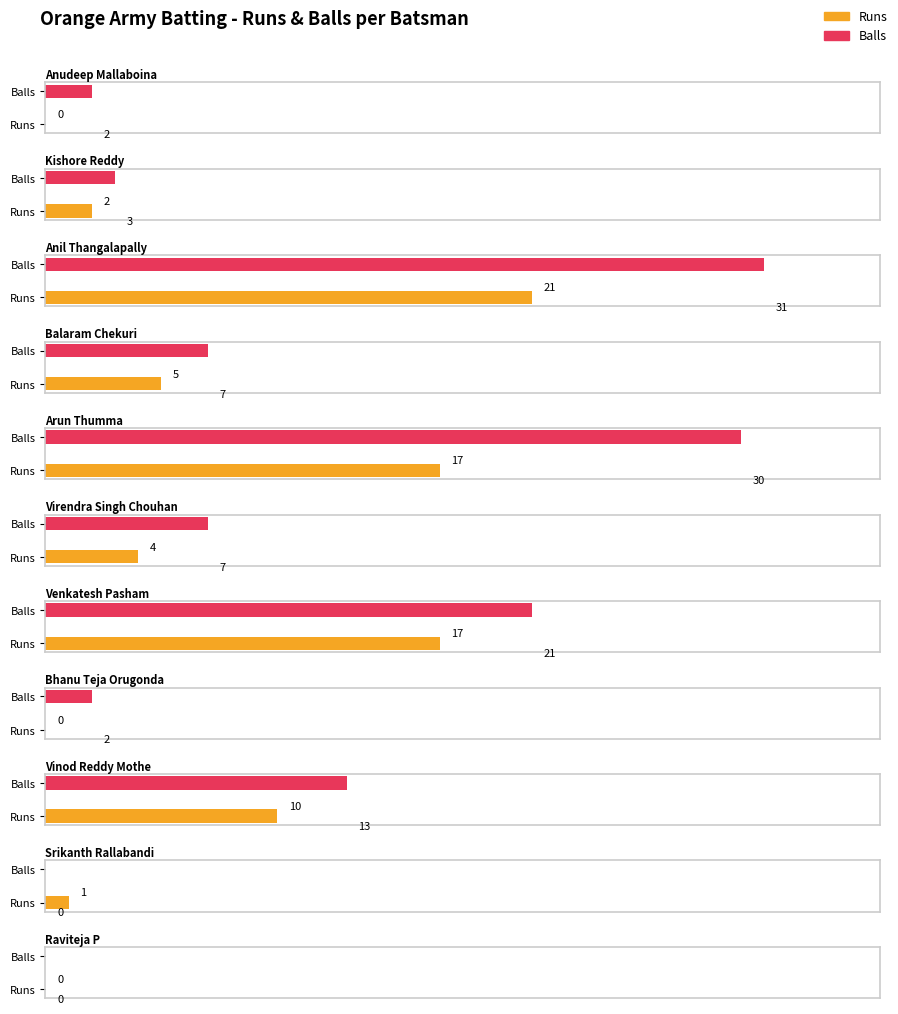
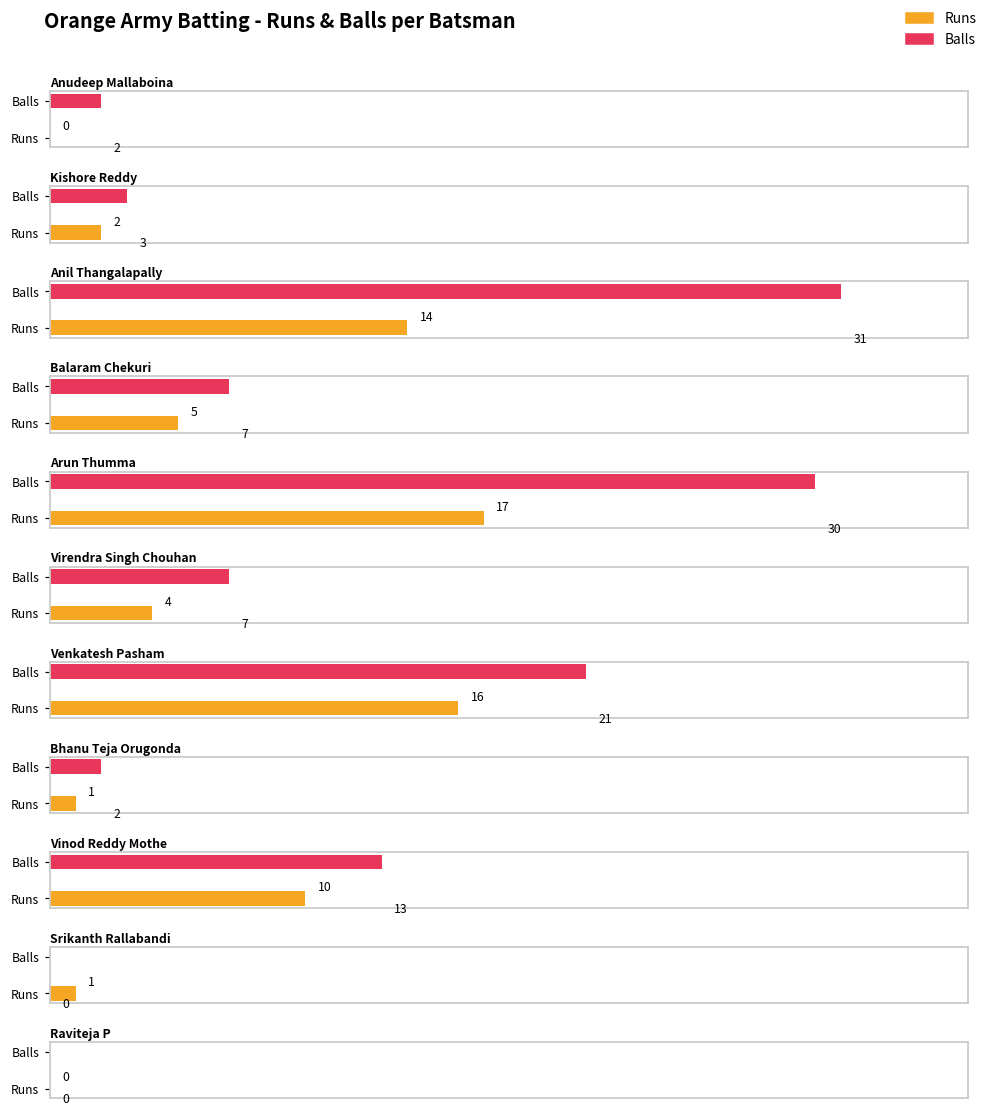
Anil Thangalapally, Runs: 21 -> 14
Venkatesh Pasham, Runs: 17 -> 16
Bhanu Teja Orugonda, Runs: 0 -> 1
